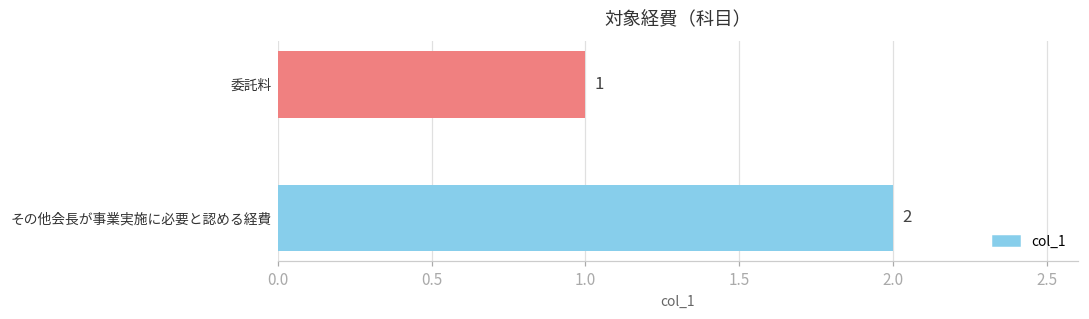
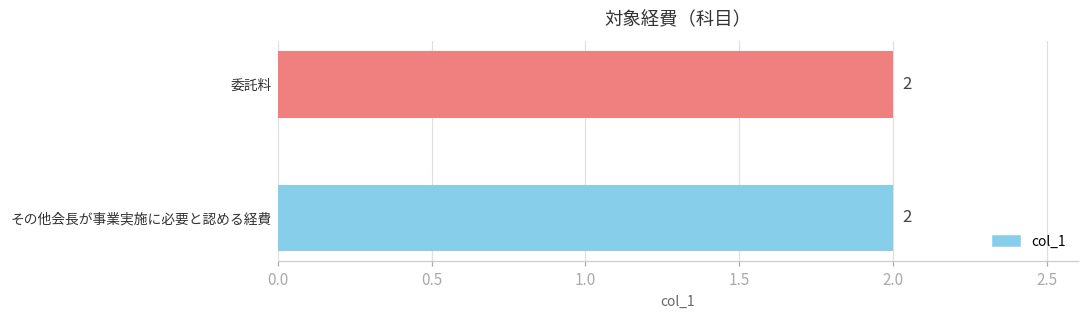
委託料: 1 -> 2
